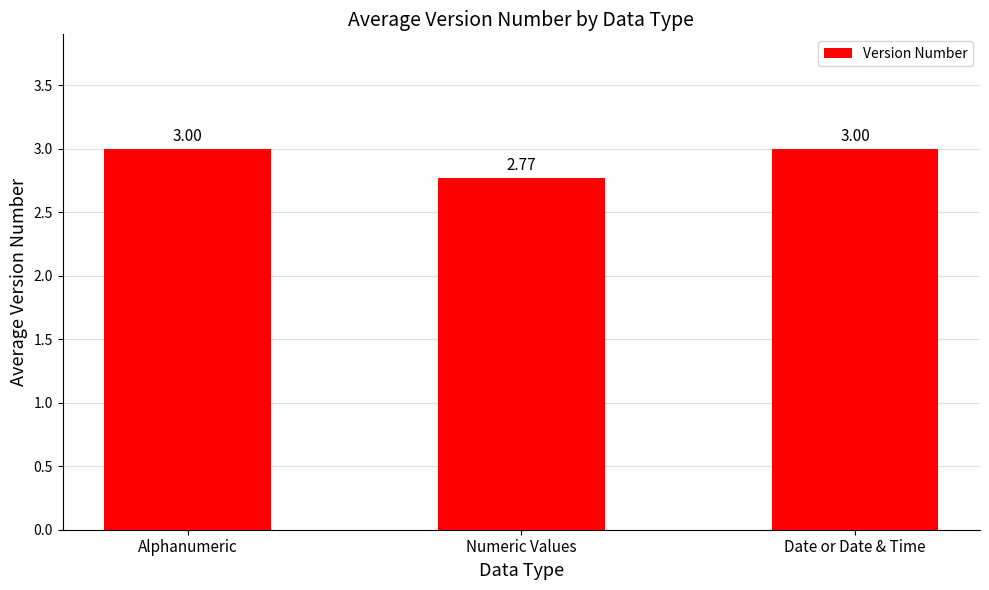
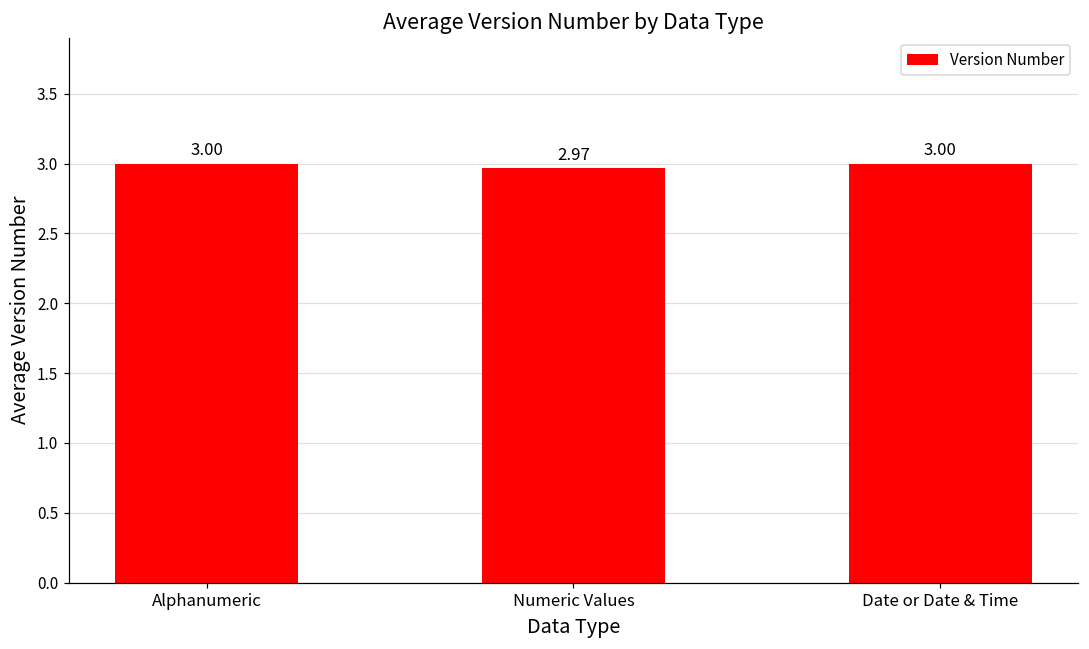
Numeric Values: 2.77 -> 2.97
